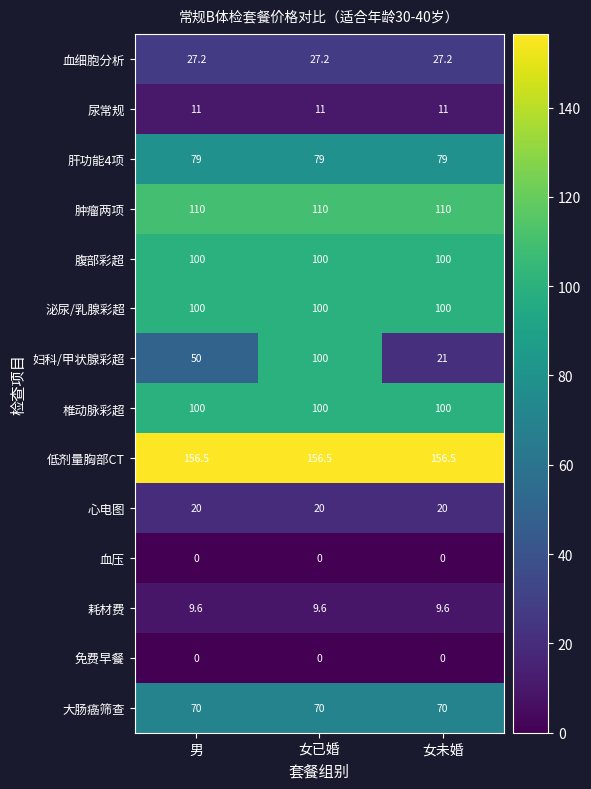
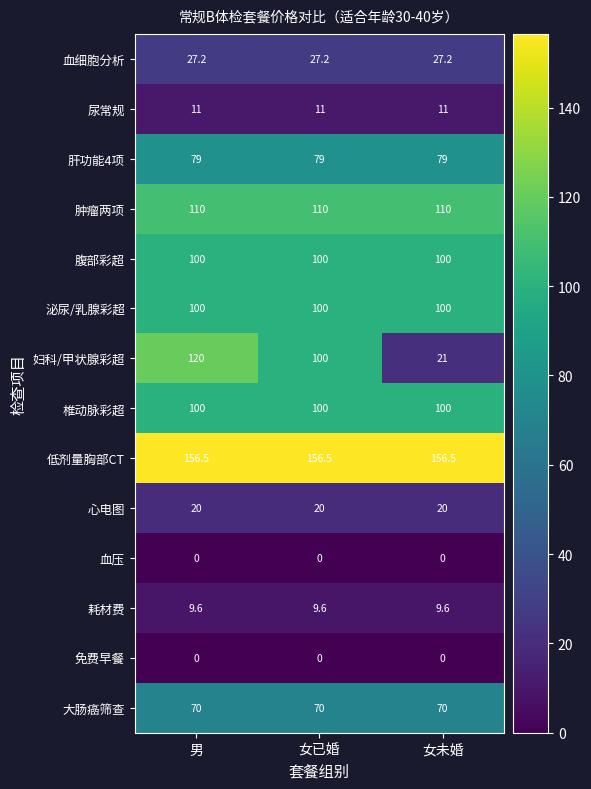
妇科/甲状腺彩超, 男: 50 -> 120
